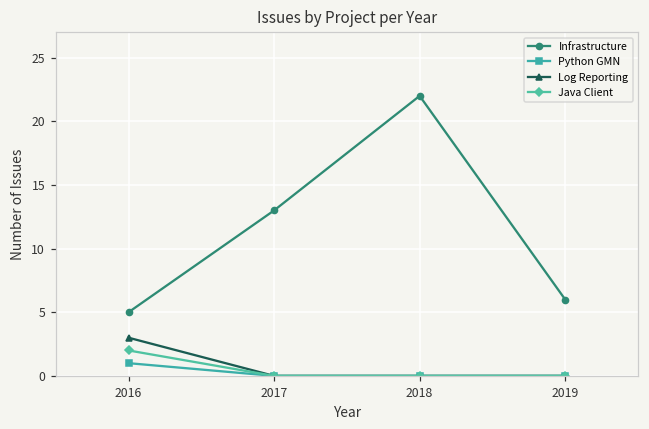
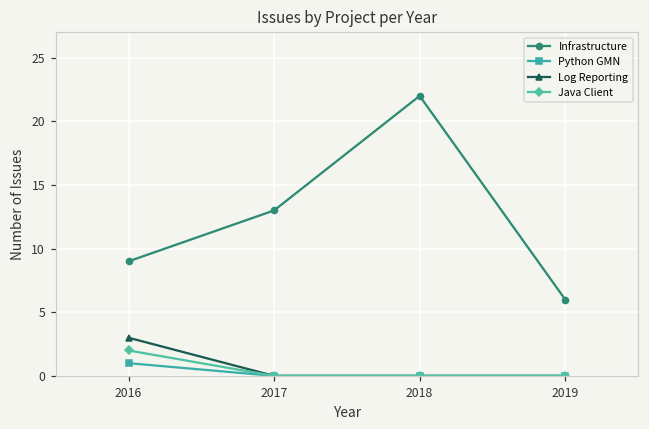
Infrastructure, 2016: 5 -> 9
